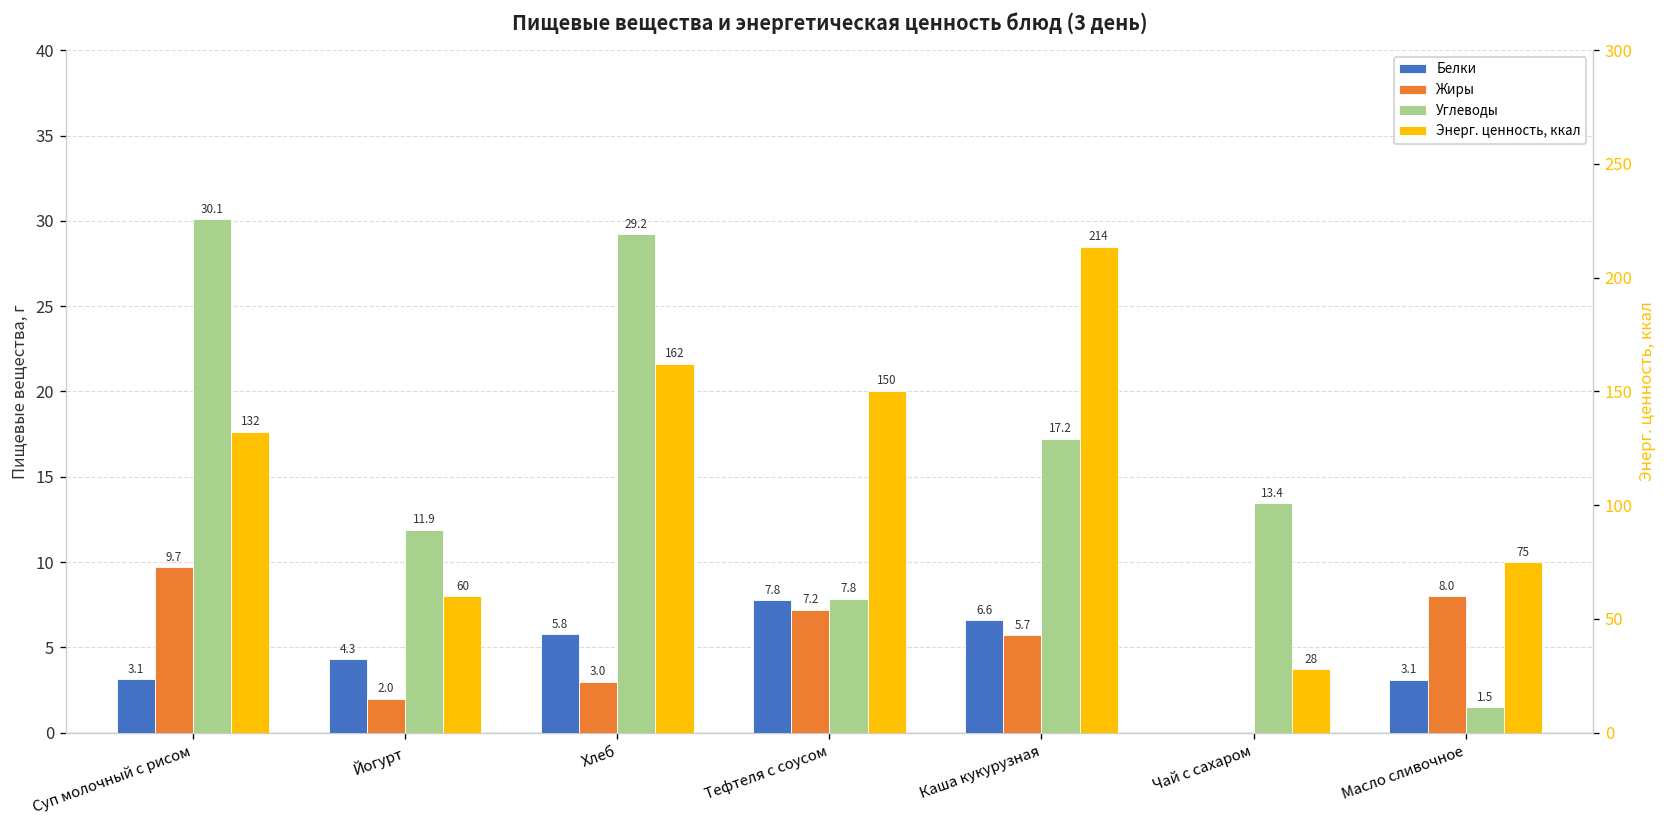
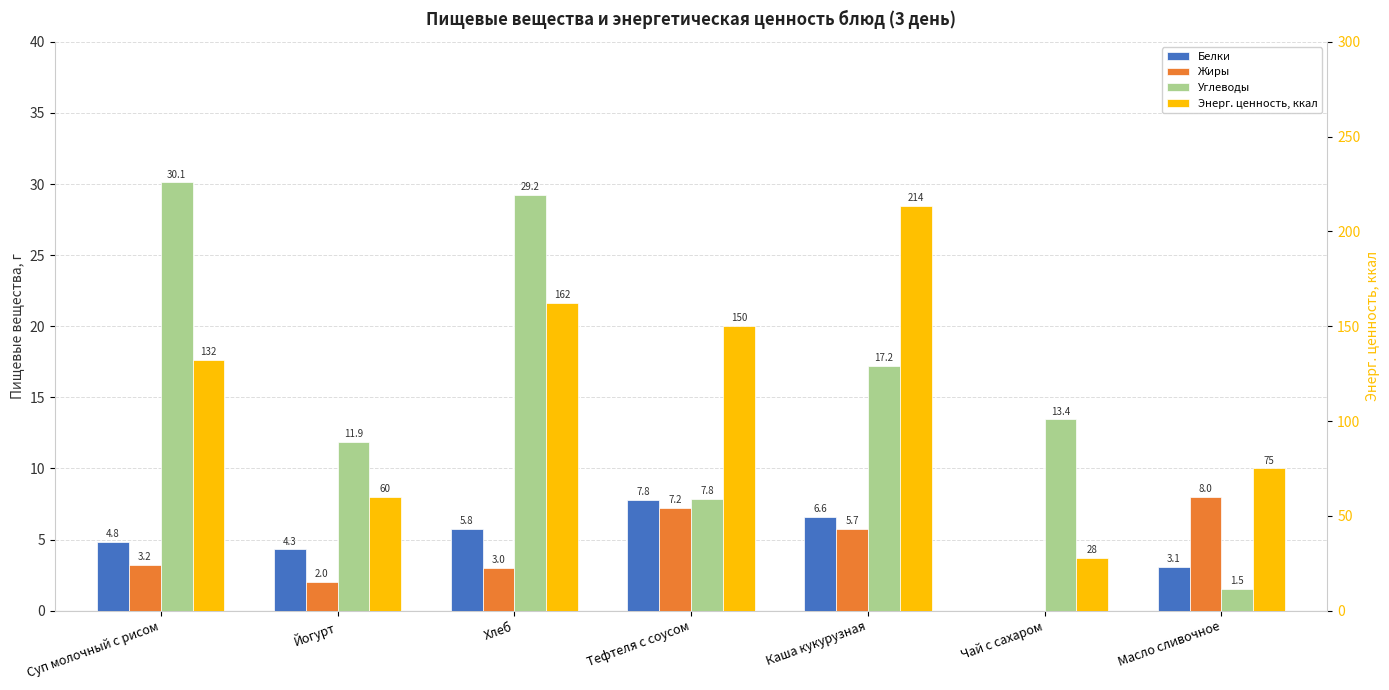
Белки, Суп молочный с рисом: 3.1 -> 4.8
Жиры, Суп молочный с рисом: 9.7 -> 3.2
